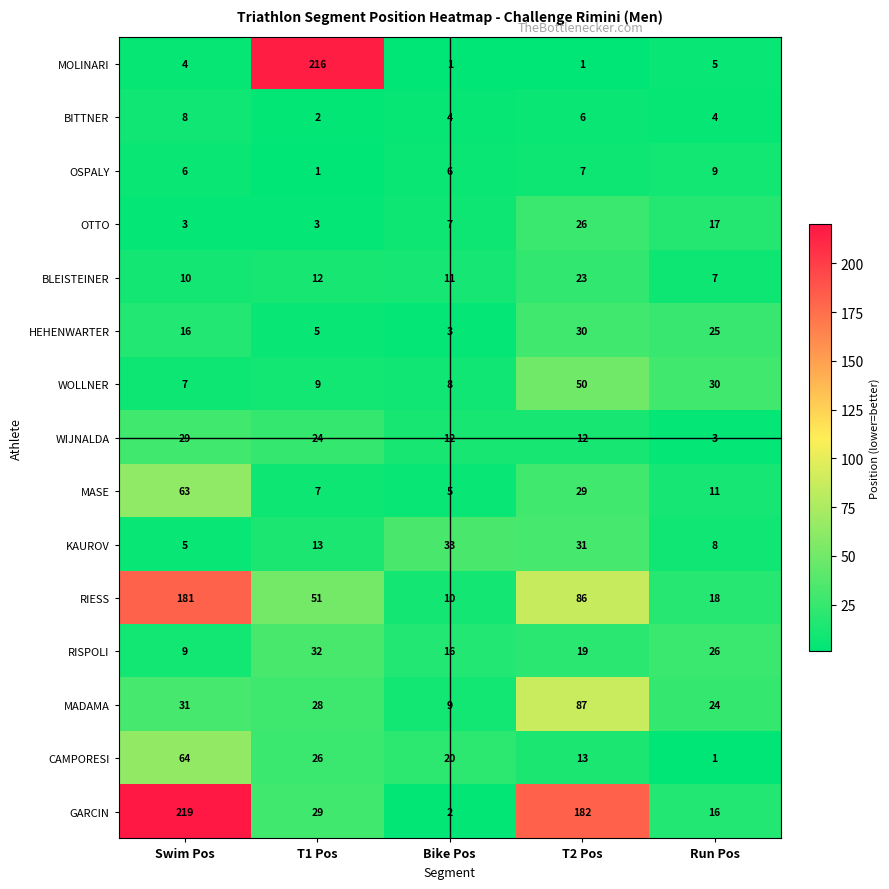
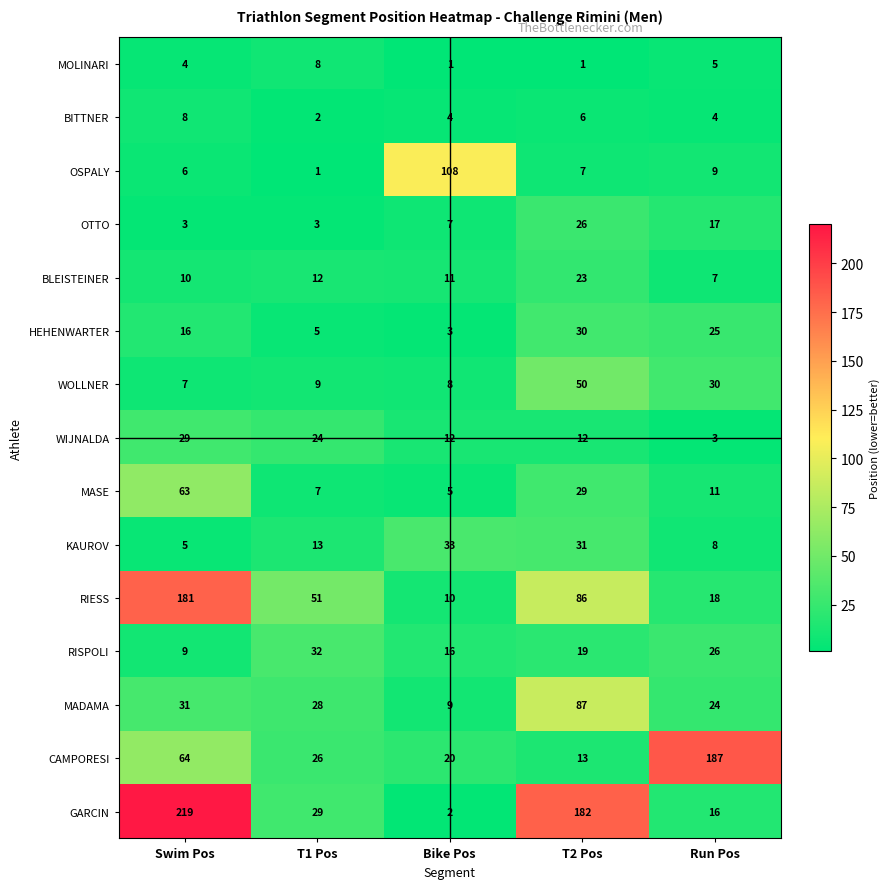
MOLINARI, T1 Pos: 216 -> 8
OSPALY, Bike Pos: 6 -> 108
CAMPORESI, Run Pos: 1 -> 187
